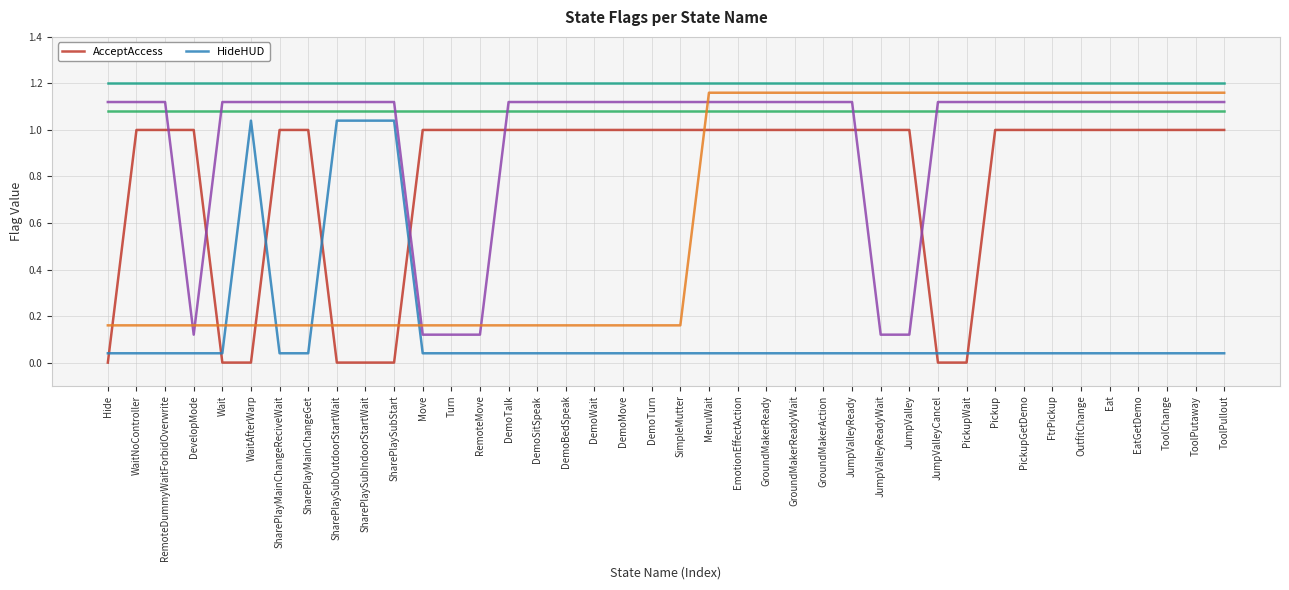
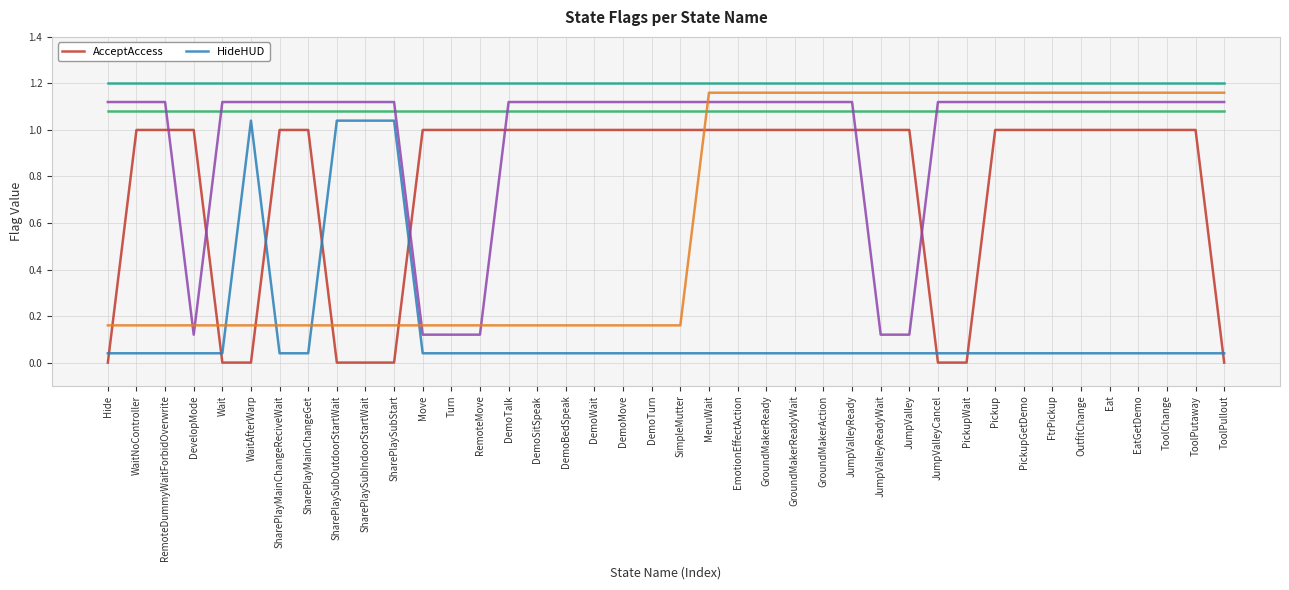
AcceptAccess, ToolPullout: 1 -> 0
